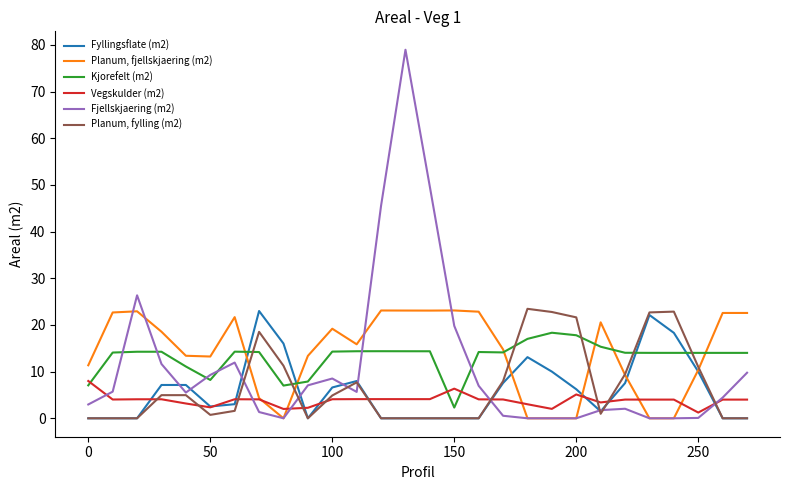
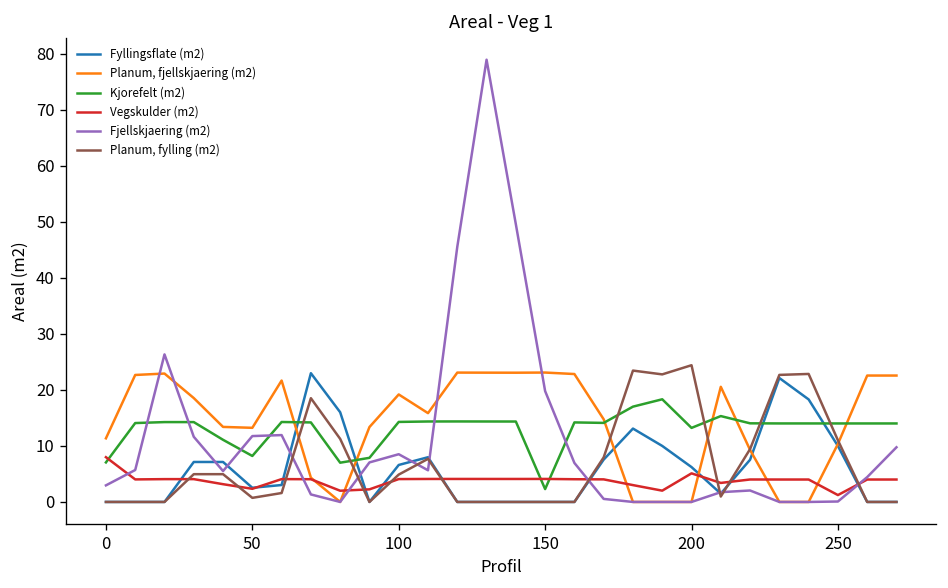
Fjellskjaering (m2), 50: 9 -> 12
Vegskulder (m2), 150: 6 -> 4
Kjorefelt (m2), 200: 18 -> 13
Planum, fylling (m2), 200: 22 -> 24
